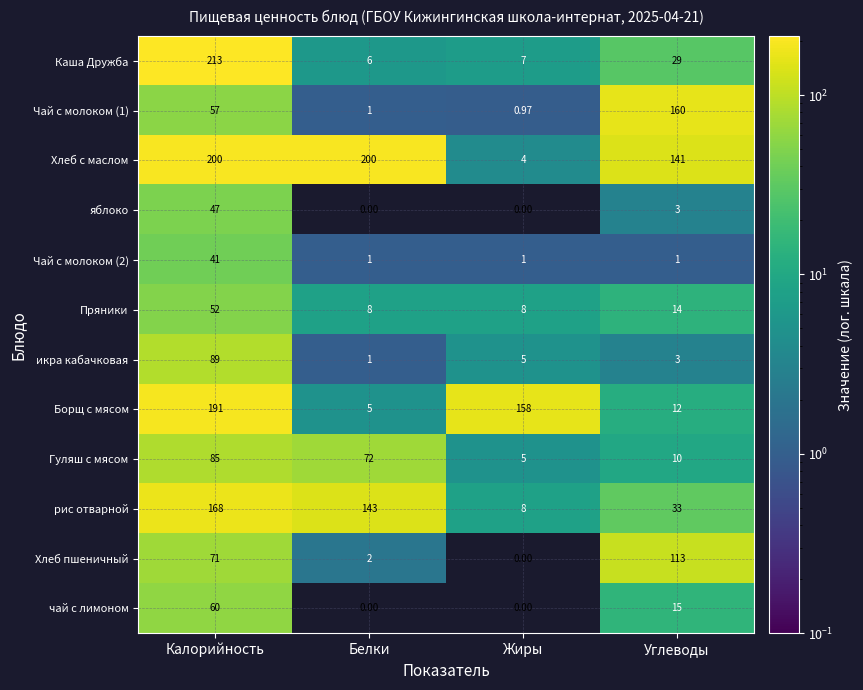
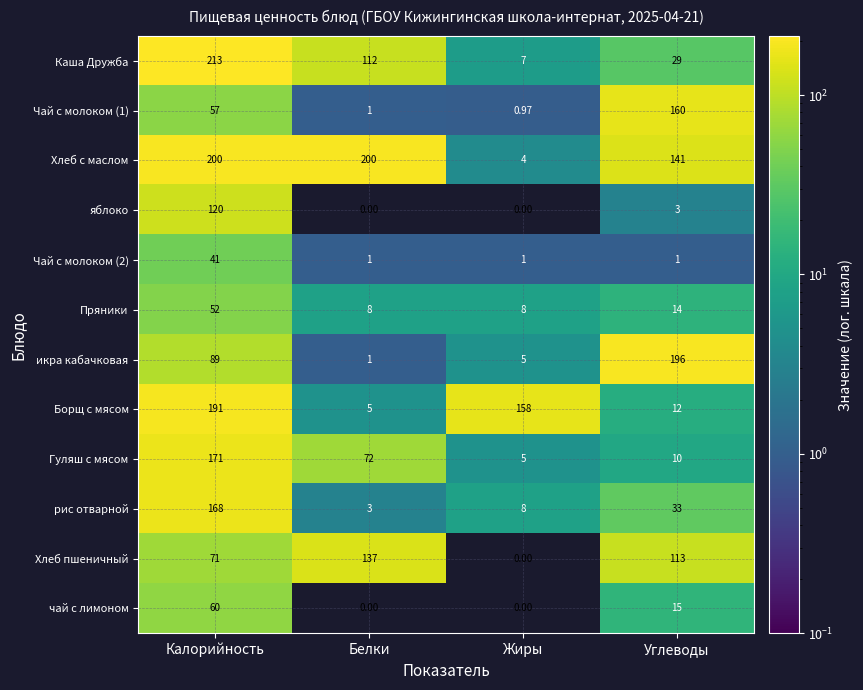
Каша Дружба, Белки: 6 -> 112
яблоко, Калорийность: 47 -> 120
икра кабачковая, Углеводы: 3 -> 196
Гуляш с мясом, Калорийность: 85 -> 171
рис отварной, Белки: 143 -> 3
Хлеб пшеничный, Белки: 2 -> 137
